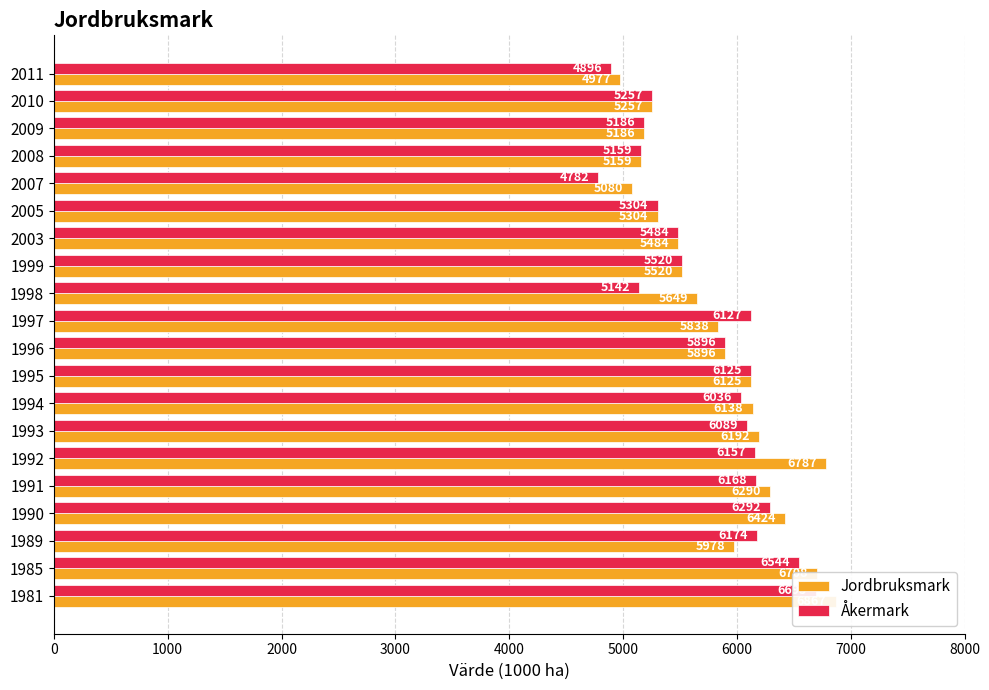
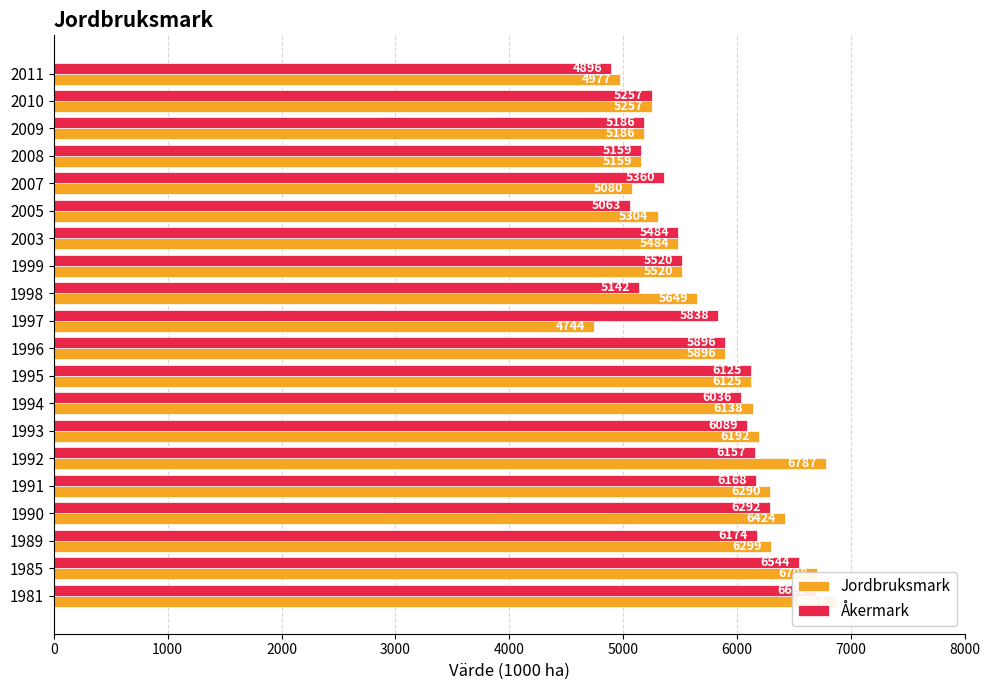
Åkermark, 2007: 4782 -> 5360
Åkermark, 2005: 5304 -> 5063
Åkermark, 1997: 6127 -> 5838
Jordbruksmark, 1997: 5838 -> 4744
Jordbruksmark, 1989: 5978 -> 6299
